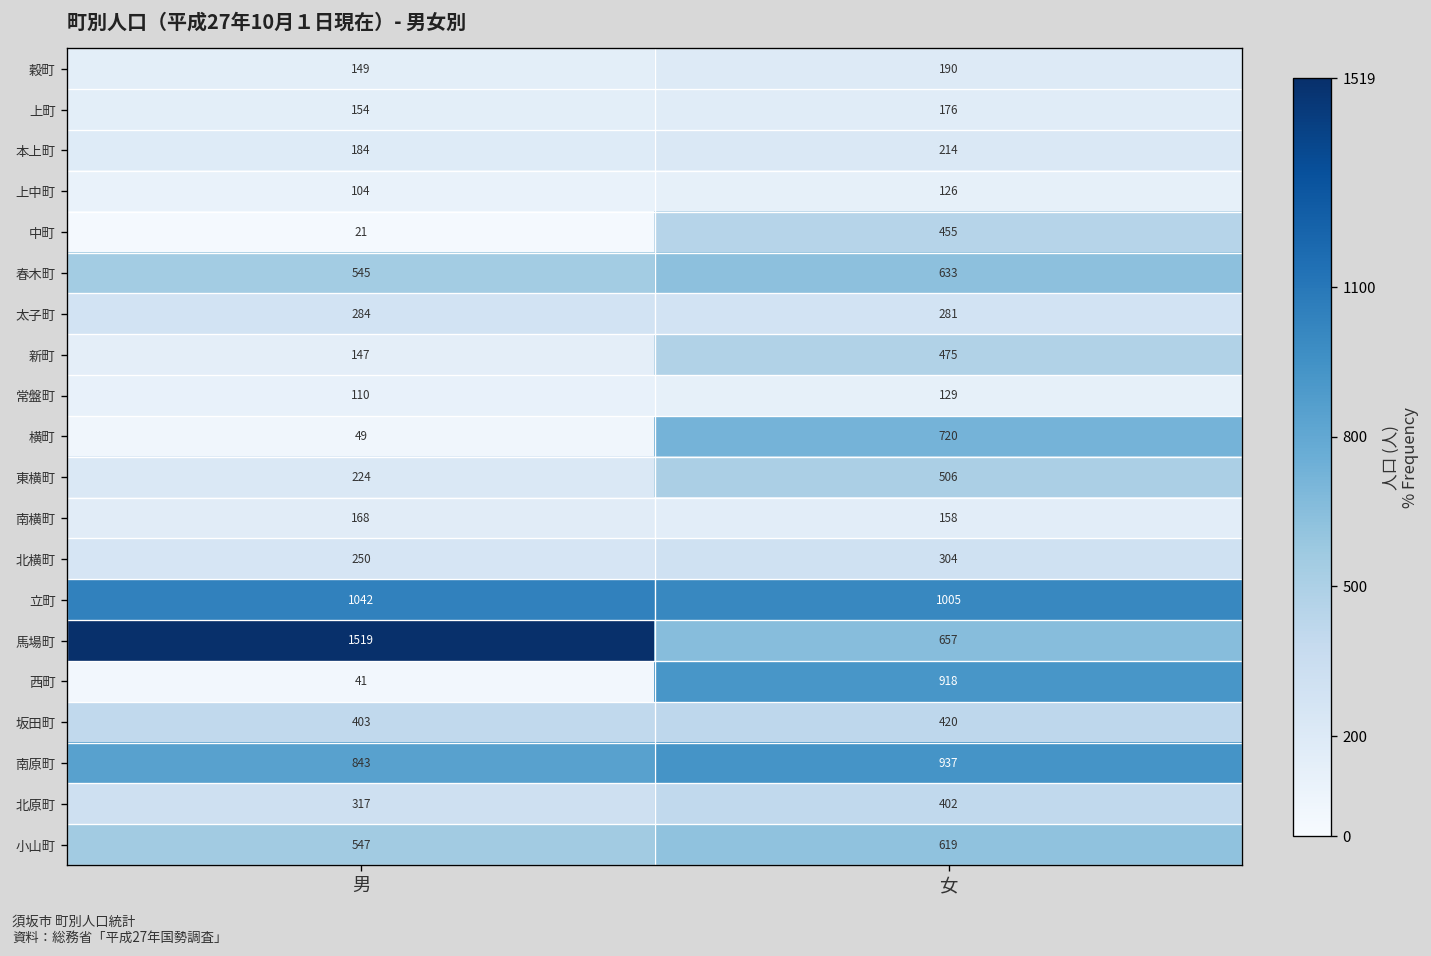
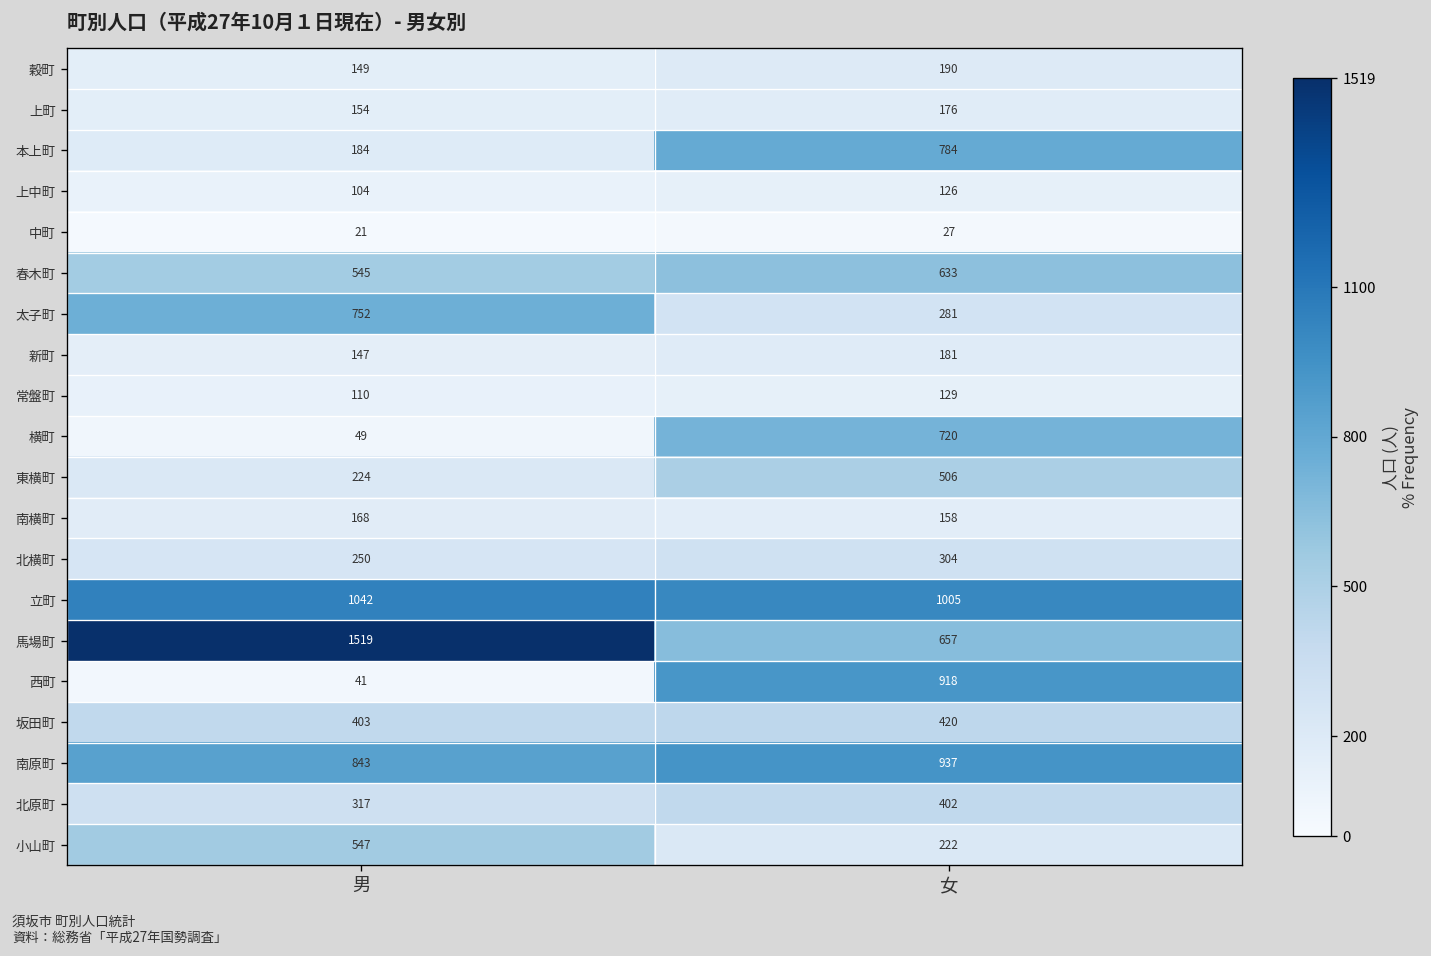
本上町, 女: 214 -> 784
中町, 女: 455 -> 27
太子町, 男: 284 -> 752
新町, 女: 475 -> 181
小山町, 女: 619 -> 222
